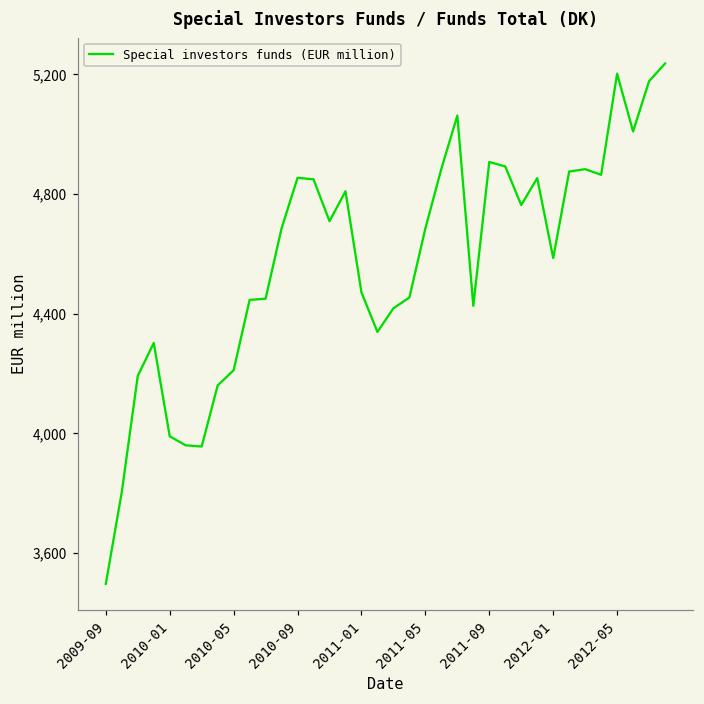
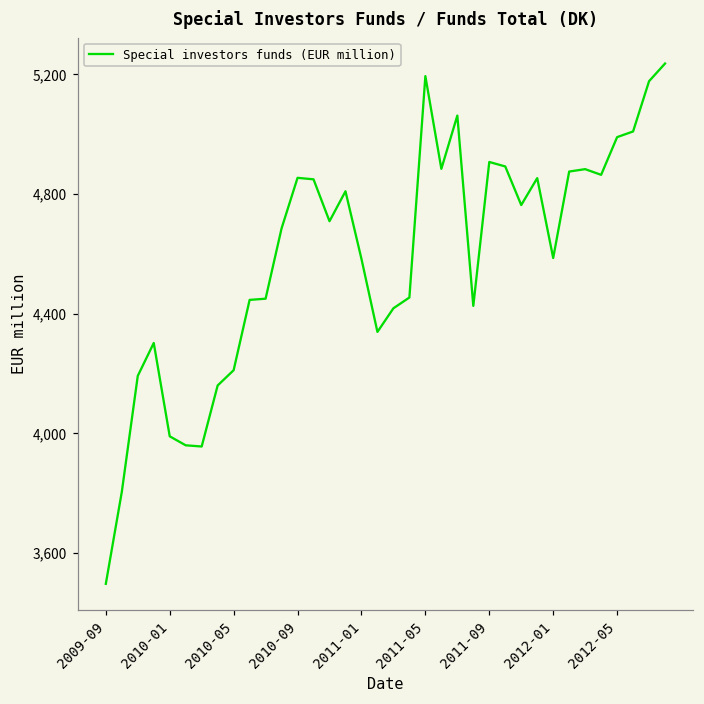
2011-01: 4,470 -> 4,580
2011-05: 4,690 -> 5,190
2012-05: 5,200 -> 4,990
